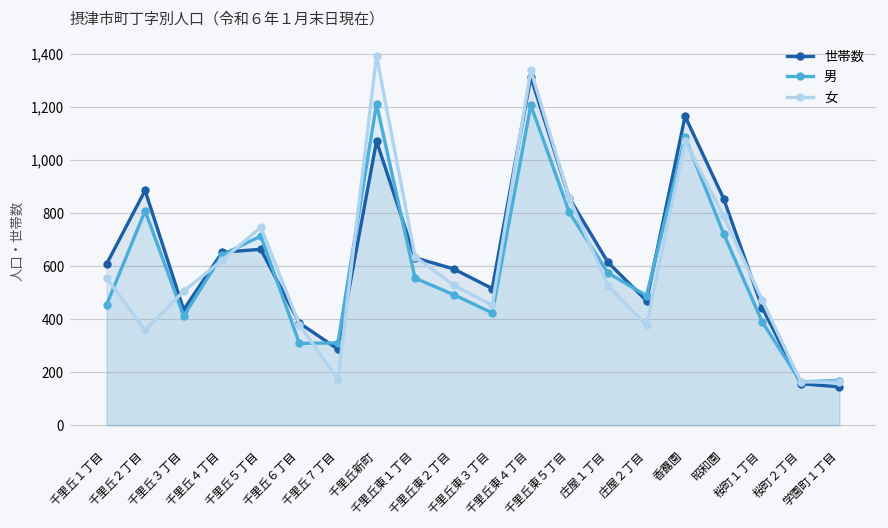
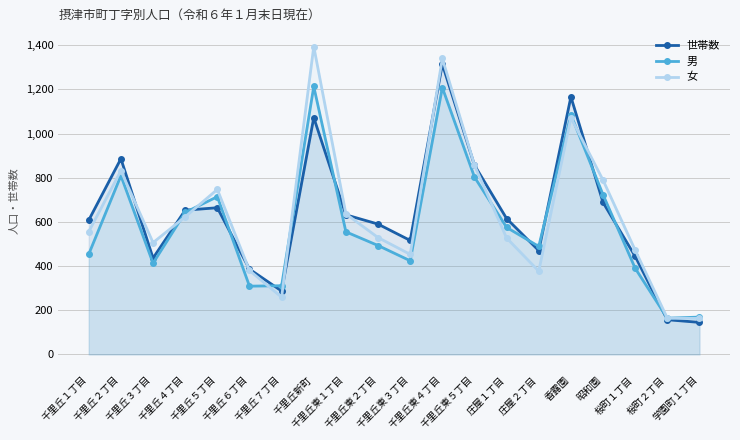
女, 千里丘２丁目: 360 -> 830
女, 千里丘７丁目: 170 -> 260
世帯数, 昭和園: 860 -> 690
